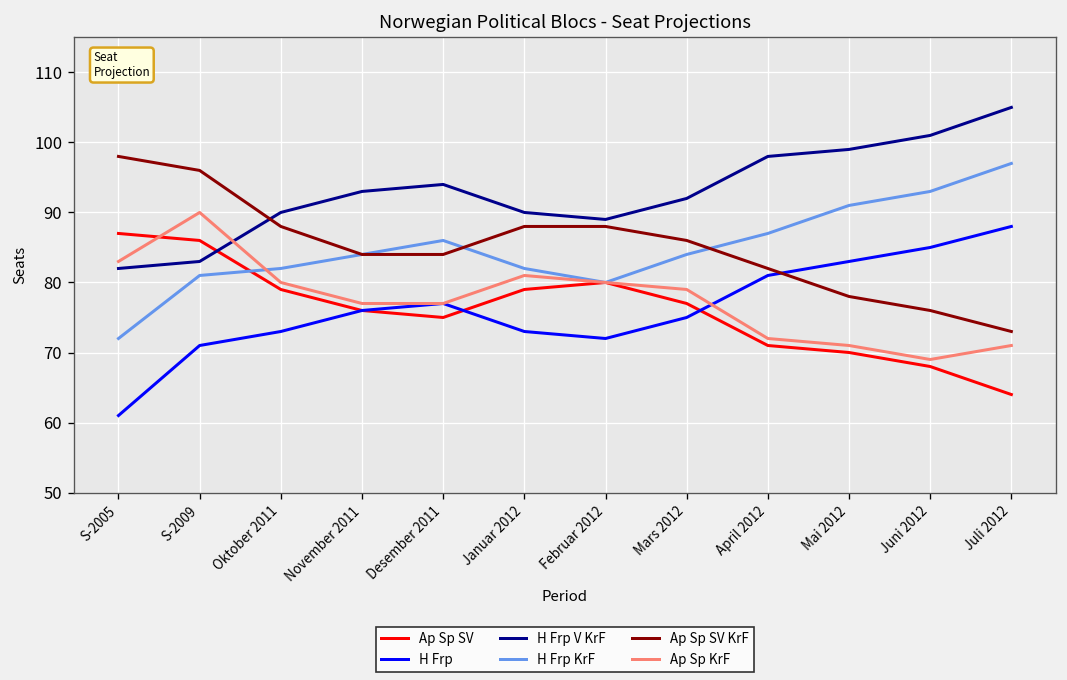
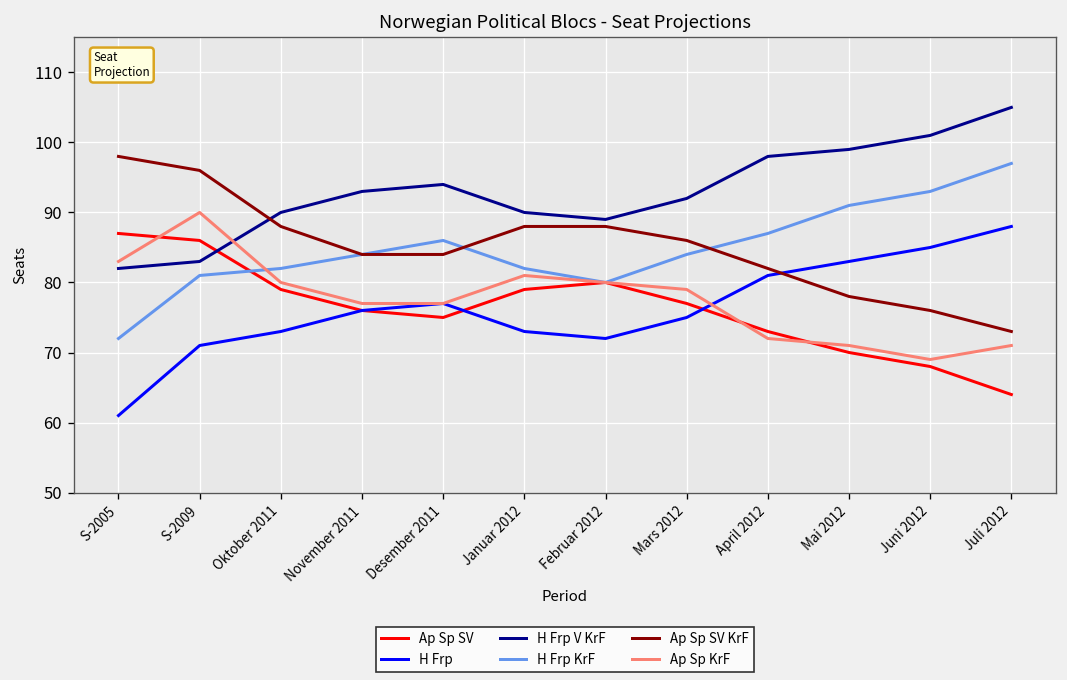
Ap Sp SV, April 2012: 71 -> 73
